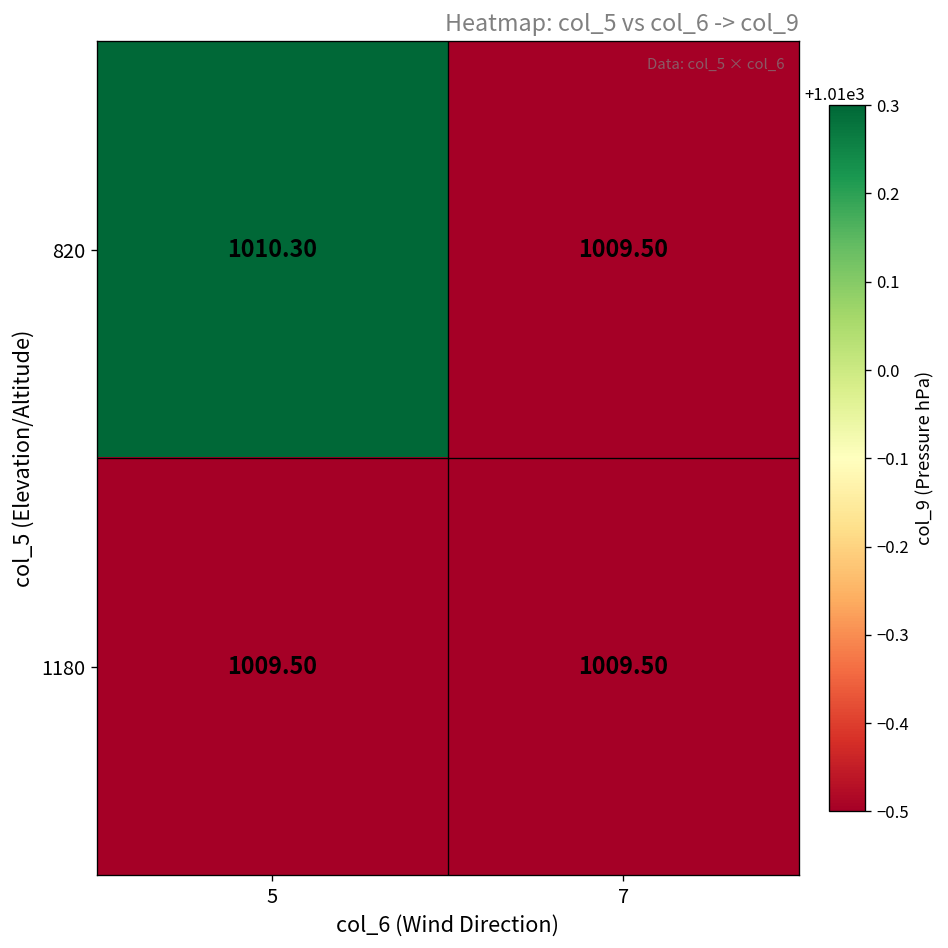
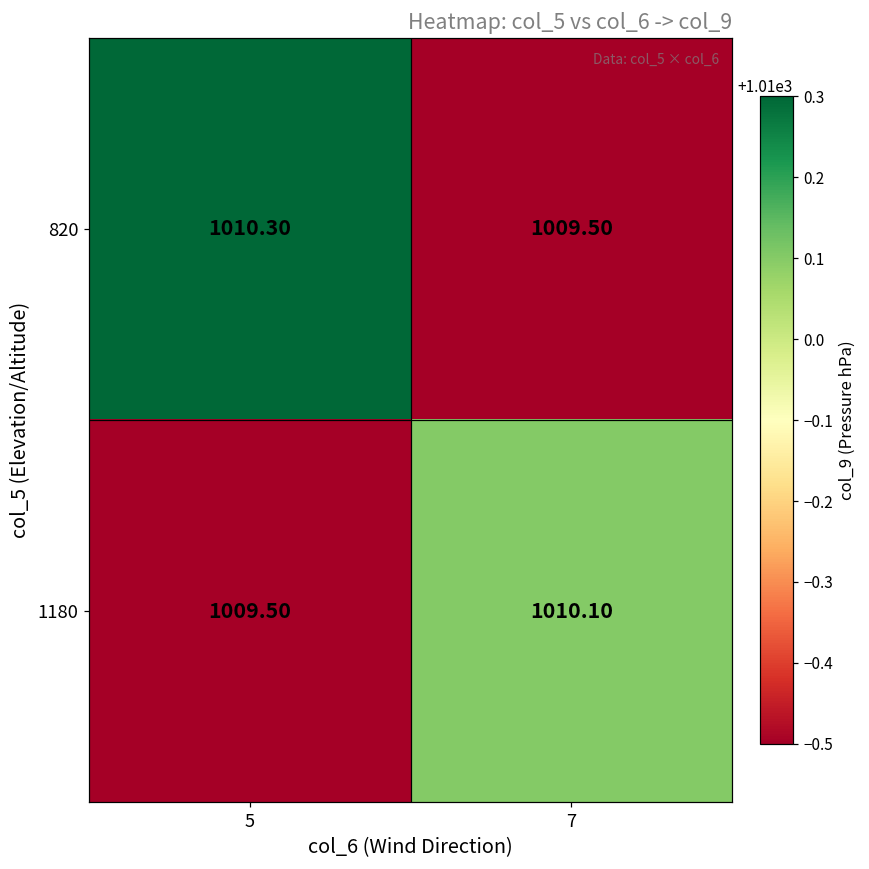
1180, 7: 1009.50 -> 1010.10
